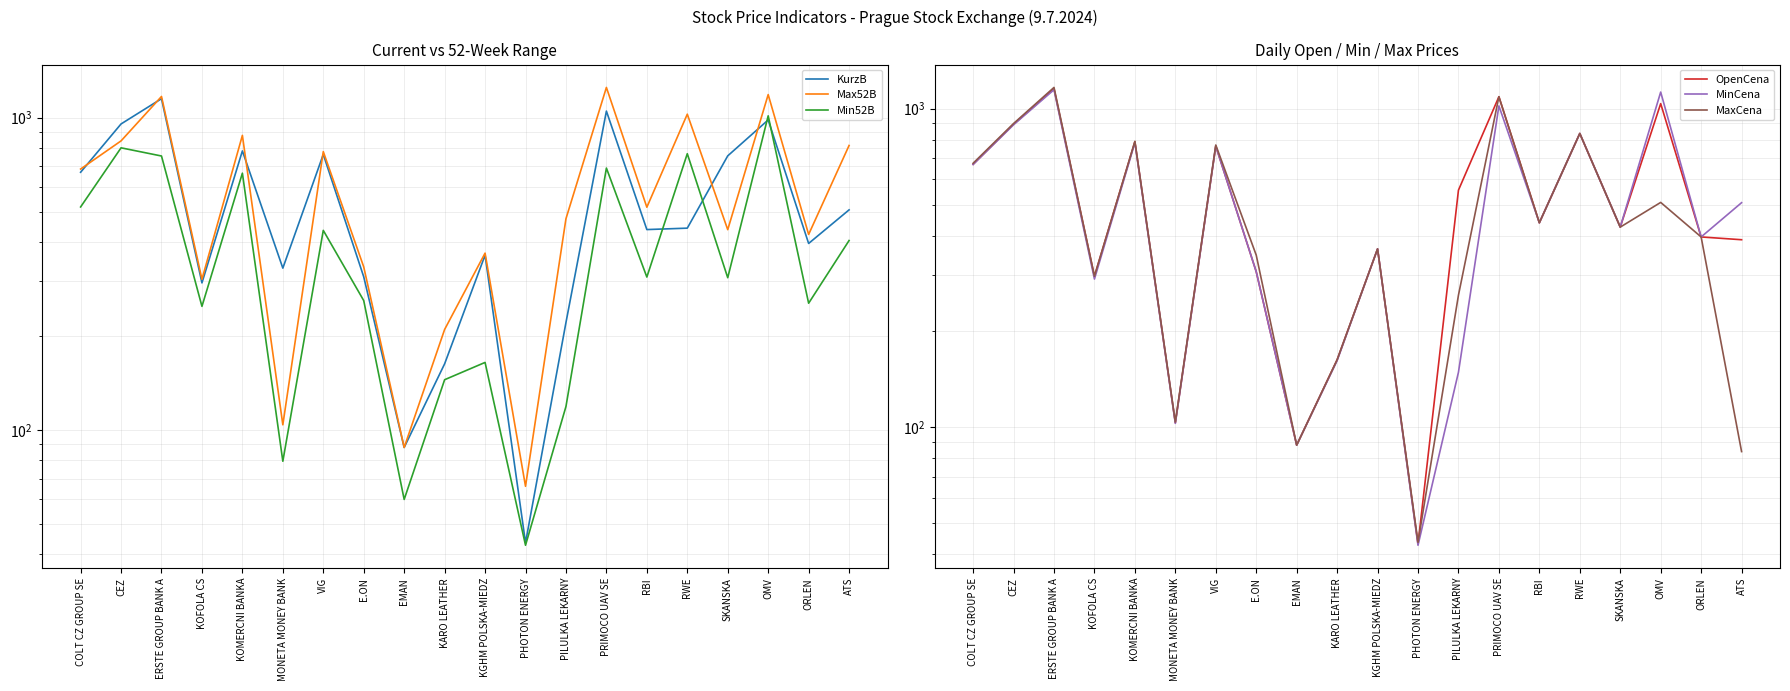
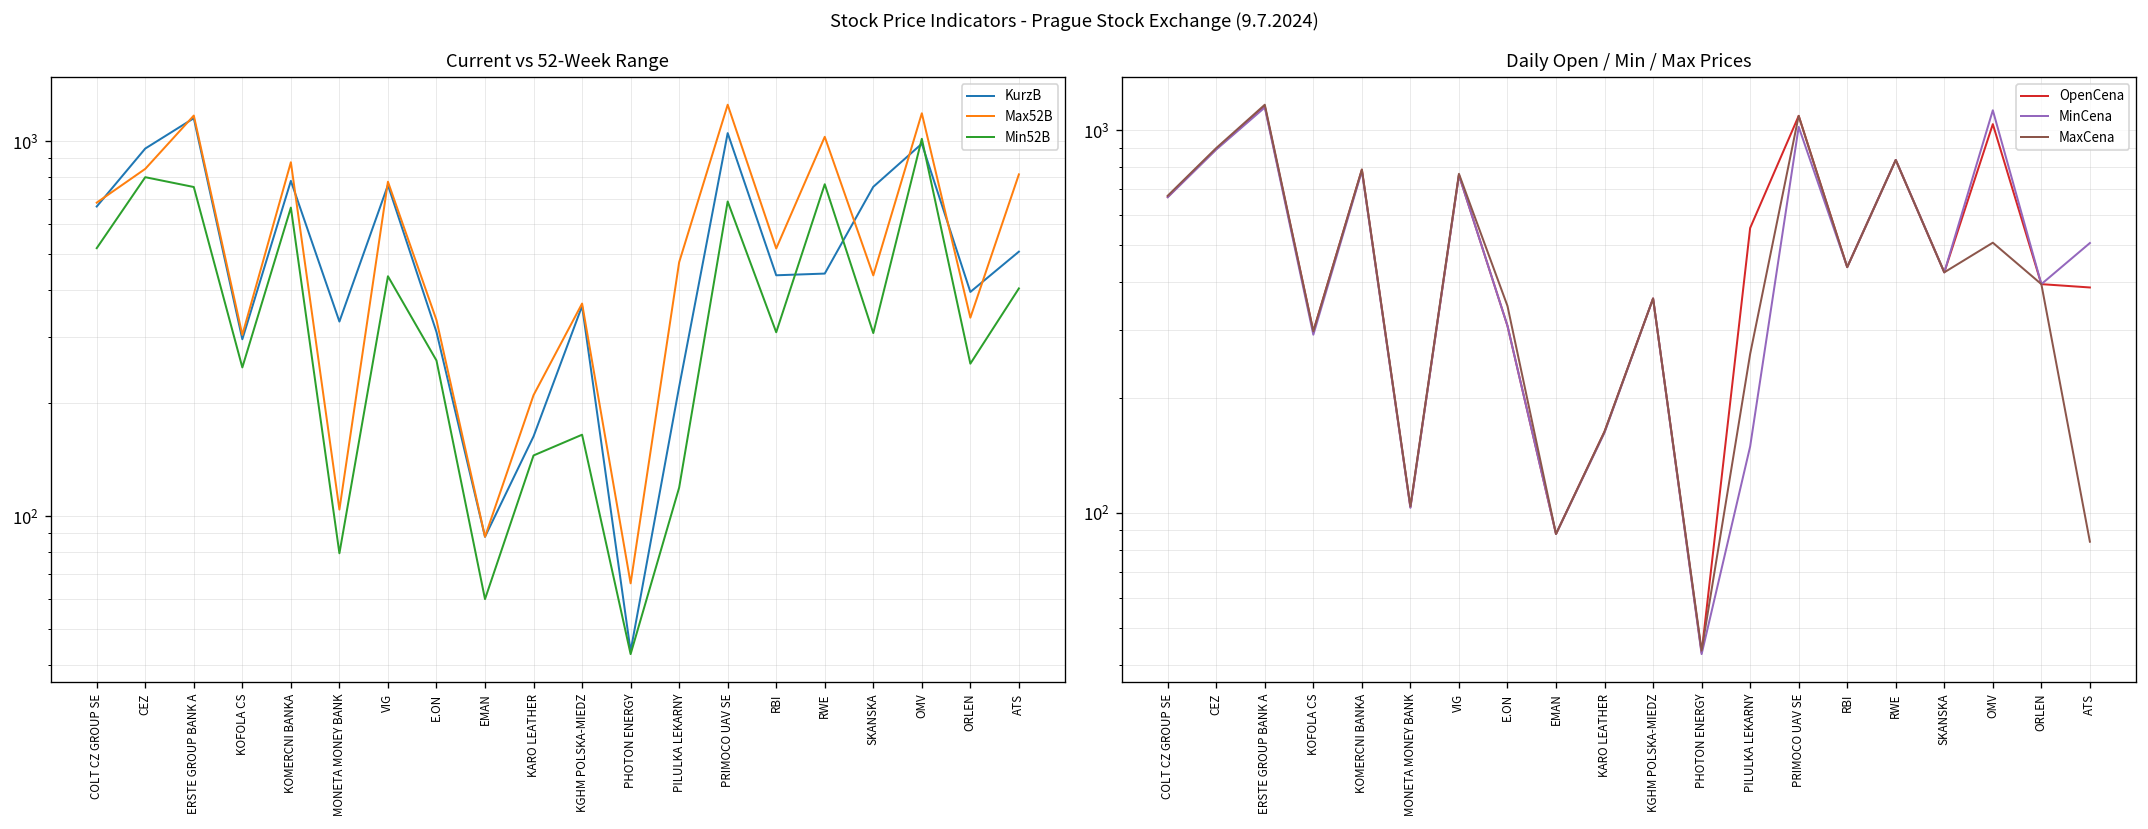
Current vs 52-Week Range, Max52B, ORLEN: 420 -> 340
